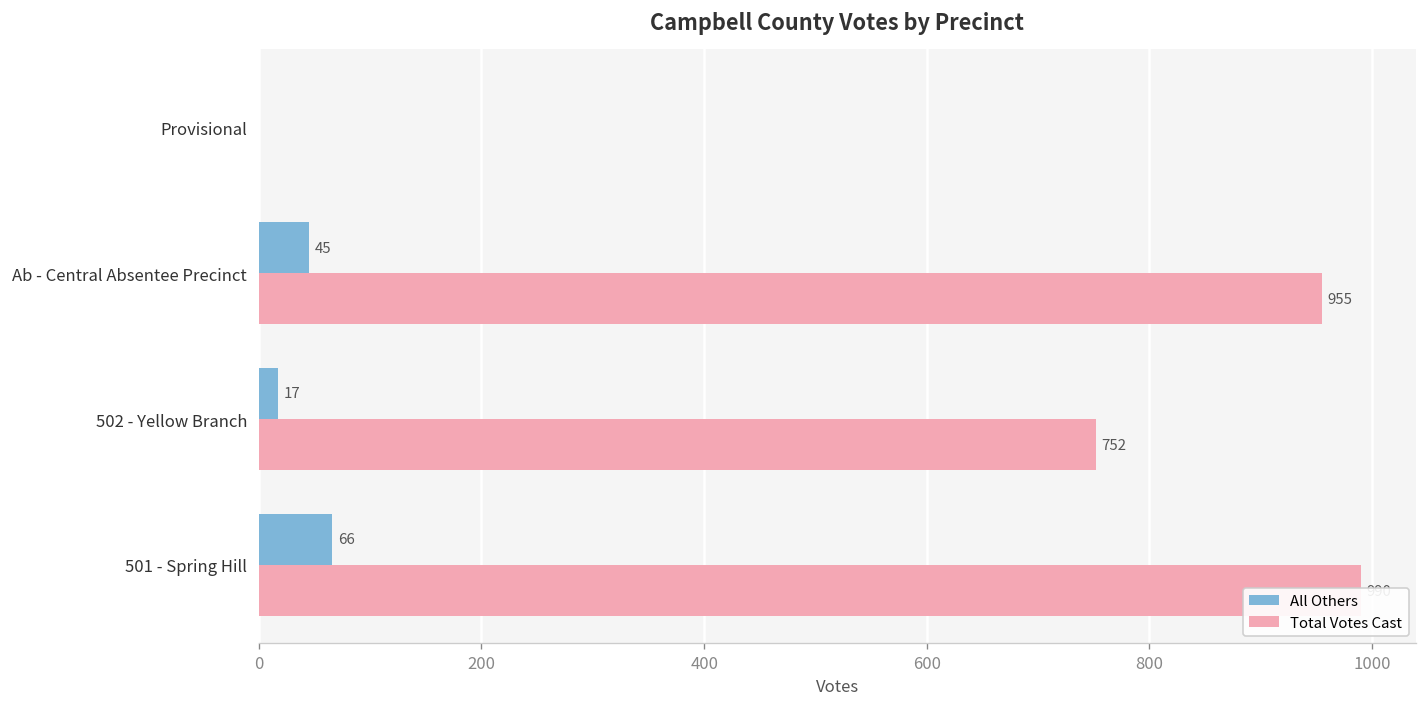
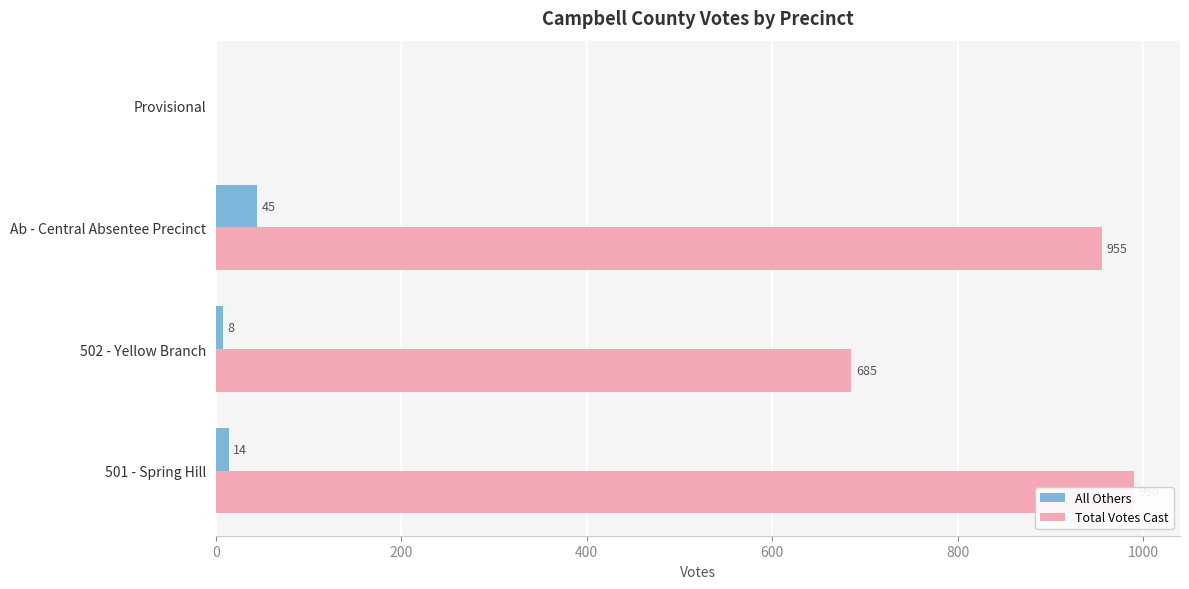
All Others, 502 - Yellow Branch: 17 -> 8
Total Votes Cast, 502 - Yellow Branch: 752 -> 685
All Others, 501 - Spring Hill: 66 -> 14
